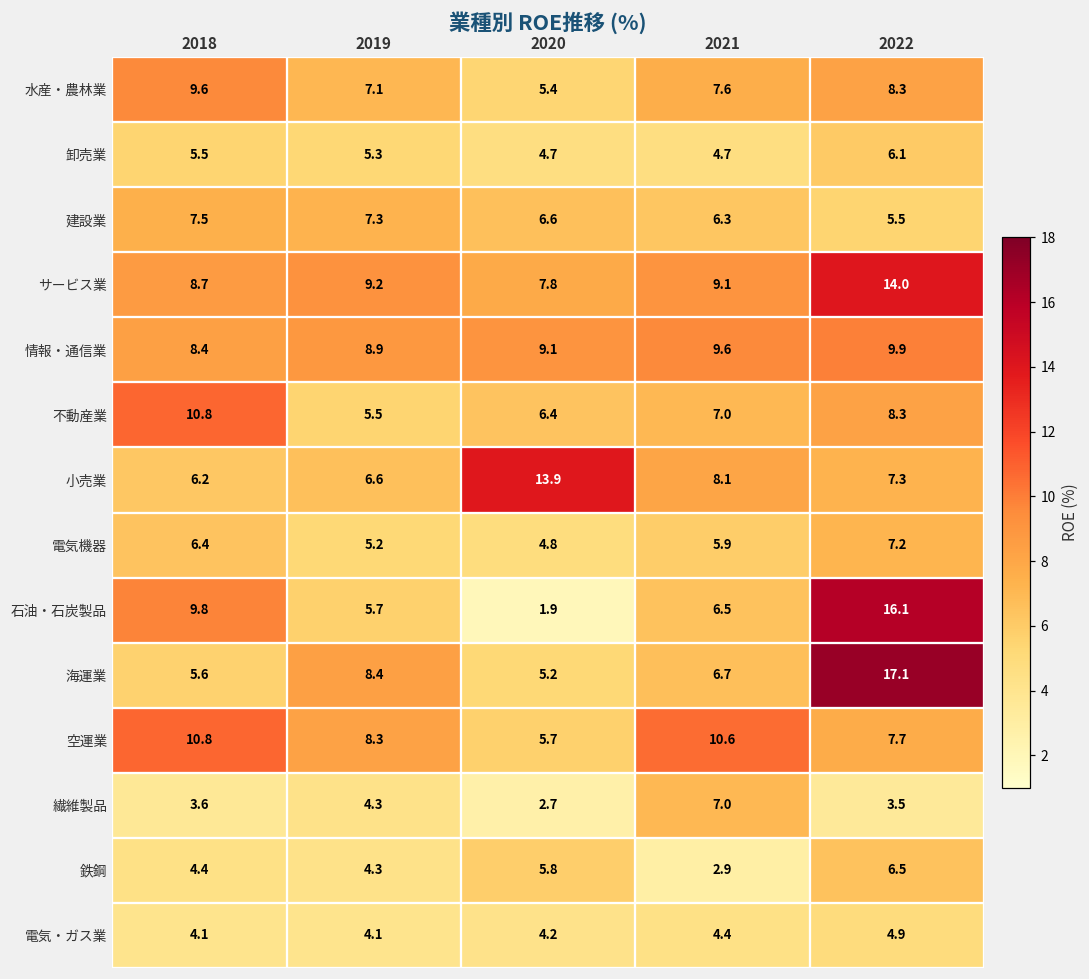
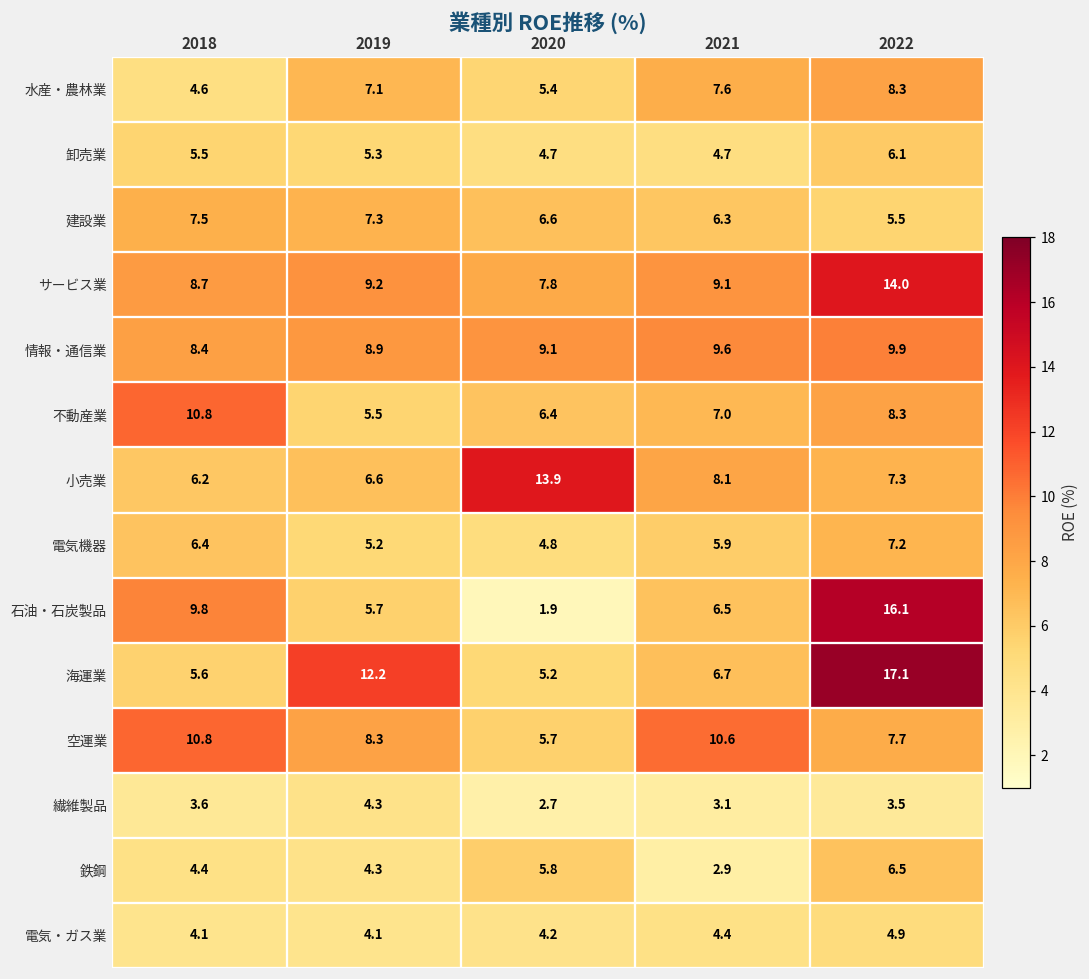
水産・農林業, 2018: 9.6 -> 4.6
海運業, 2019: 8.4 -> 12.2
繊維製品, 2021: 7.0 -> 3.1
